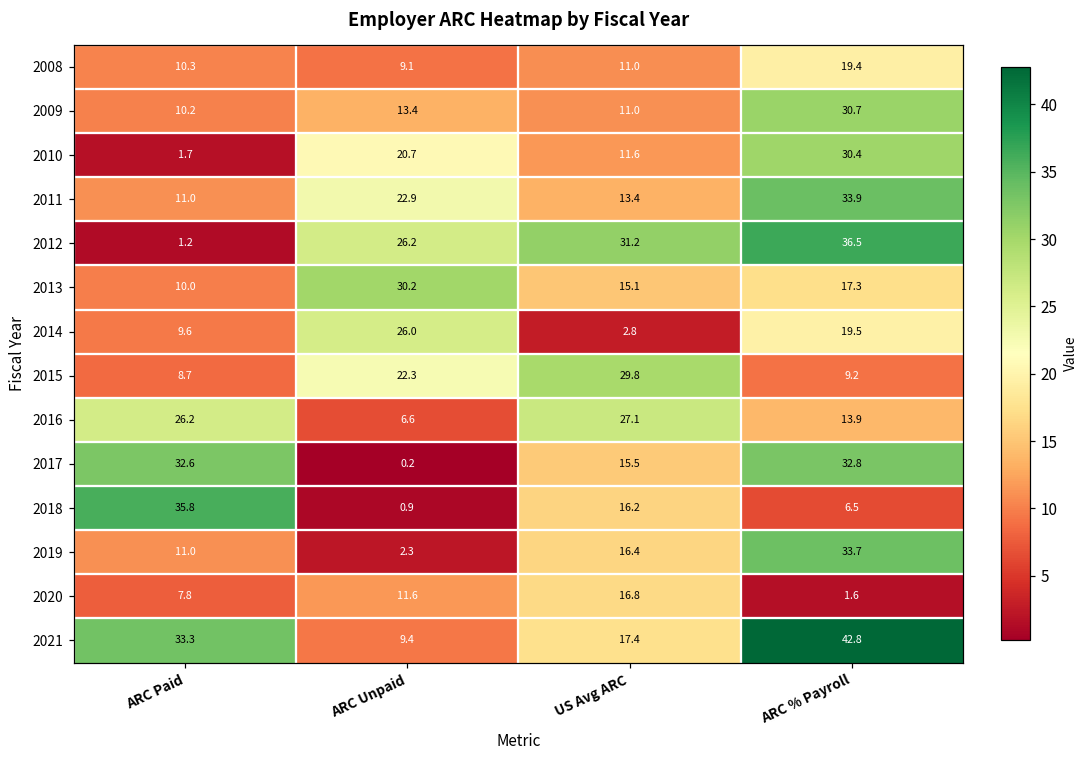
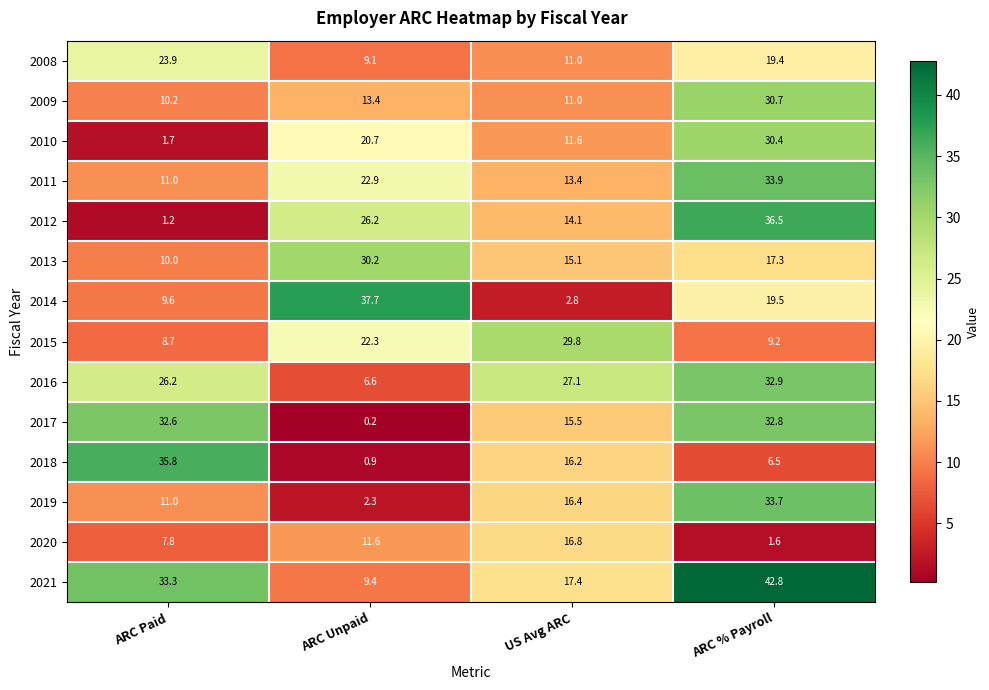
2008, ARC Paid: 10.3 -> 23.9
2012, US Avg ARC: 31.2 -> 14.1
2014, ARC Unpaid: 26.0 -> 37.7
2016, ARC % Payroll: 13.9 -> 32.9
